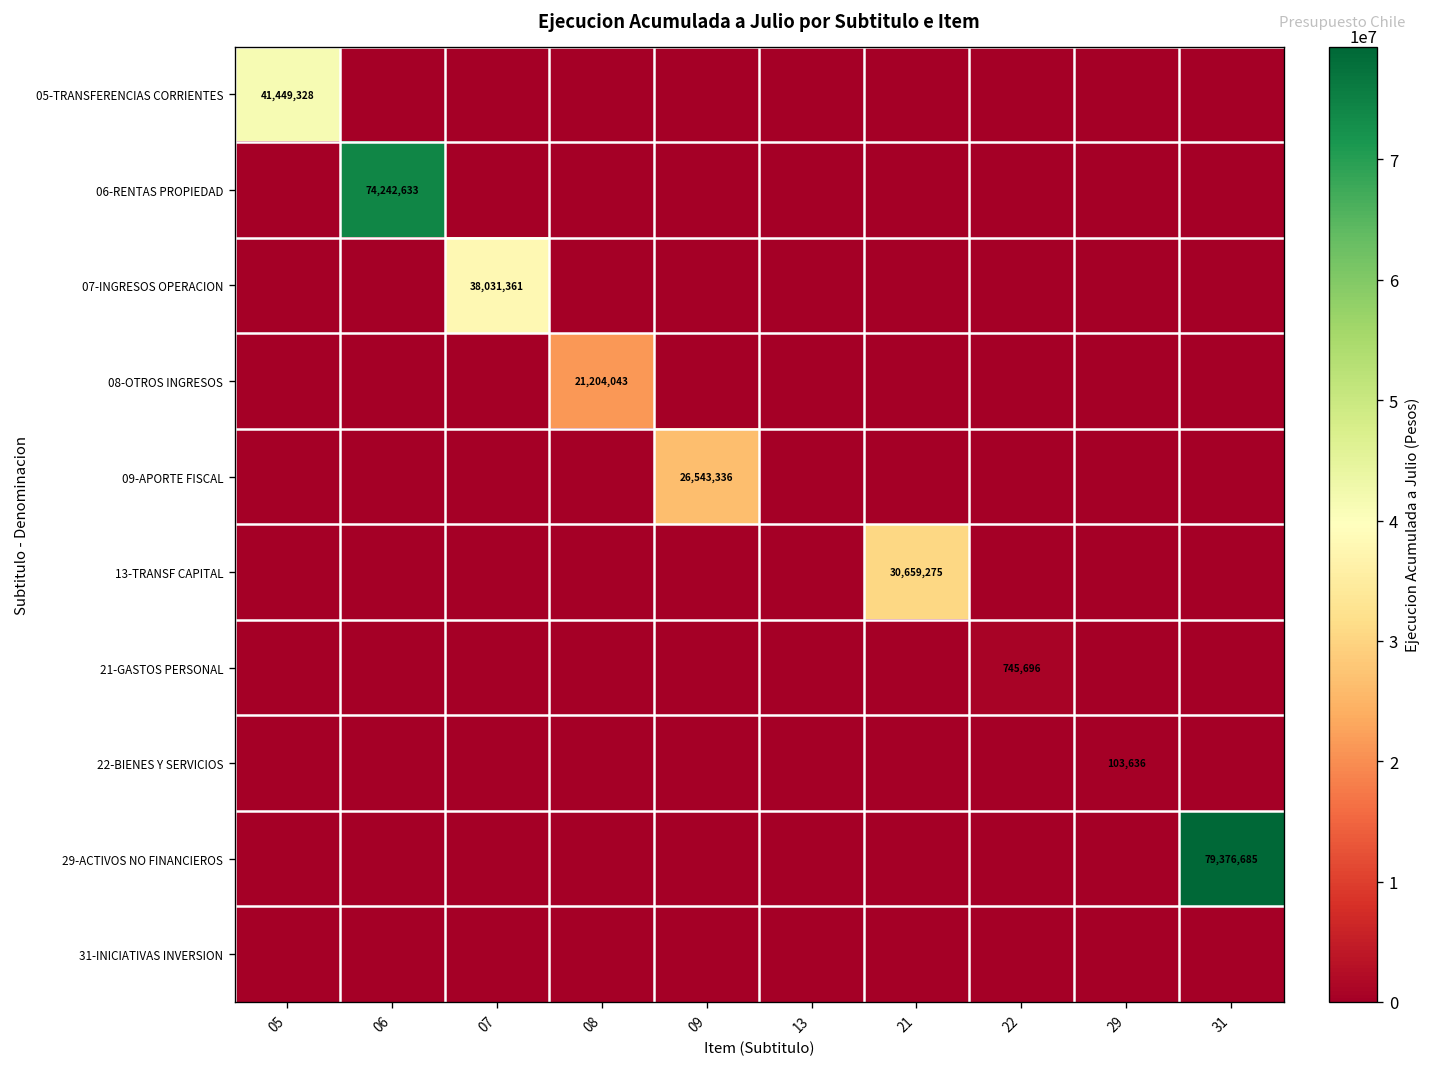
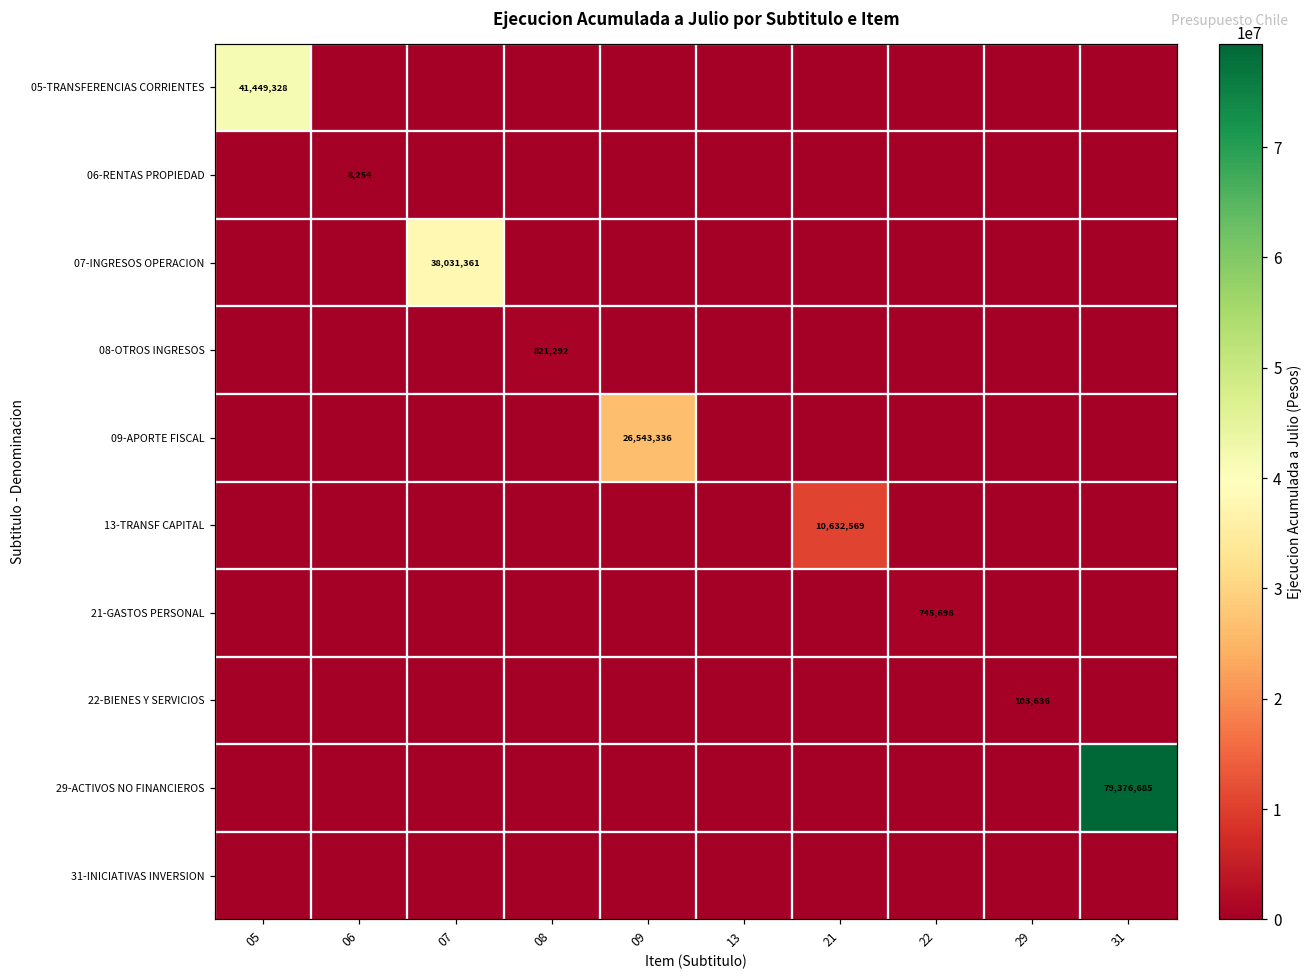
06-RENTAS PROPIEDAD, 06: 74,242,633 -> 8,254
08-OTROS INGRESOS, 08: 21,204,043 -> 821,292
13-TRANSF CAPITAL, 21: 30,659,275 -> 10,632,569
